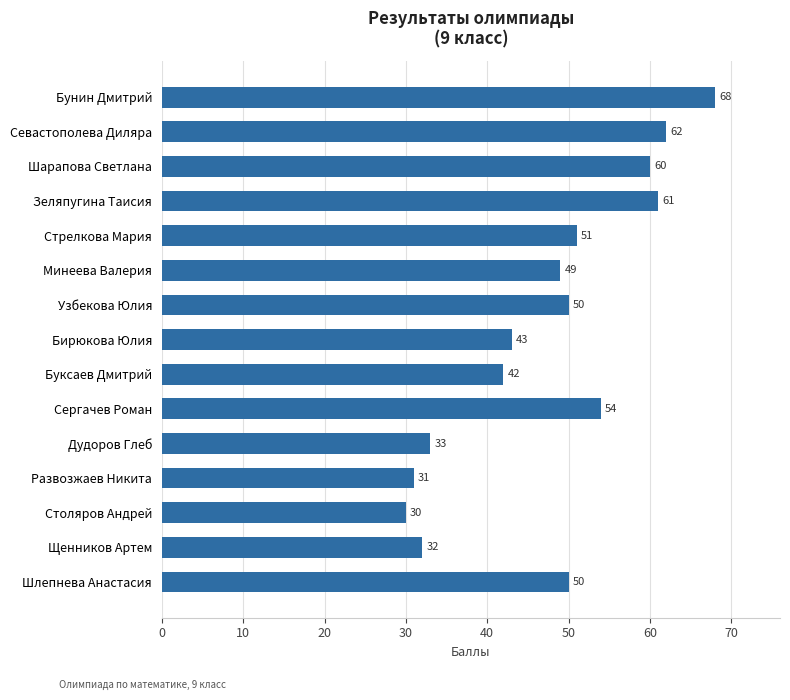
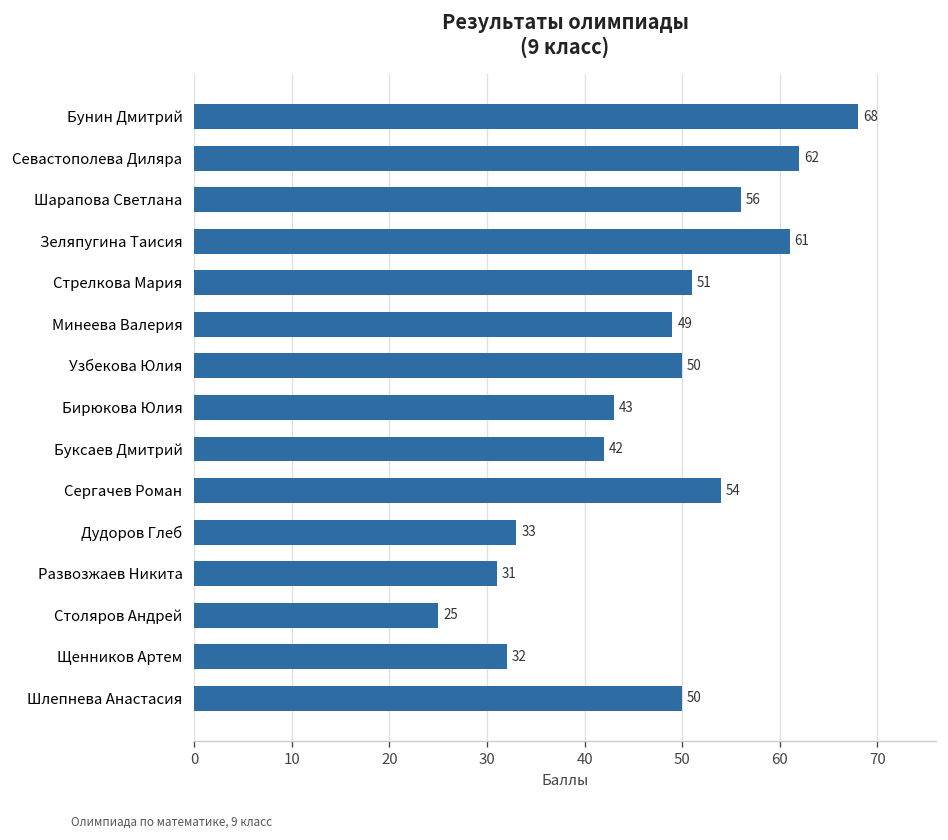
Шарапова Светлана: 60 -> 56
Столяров Андрей: 30 -> 25
